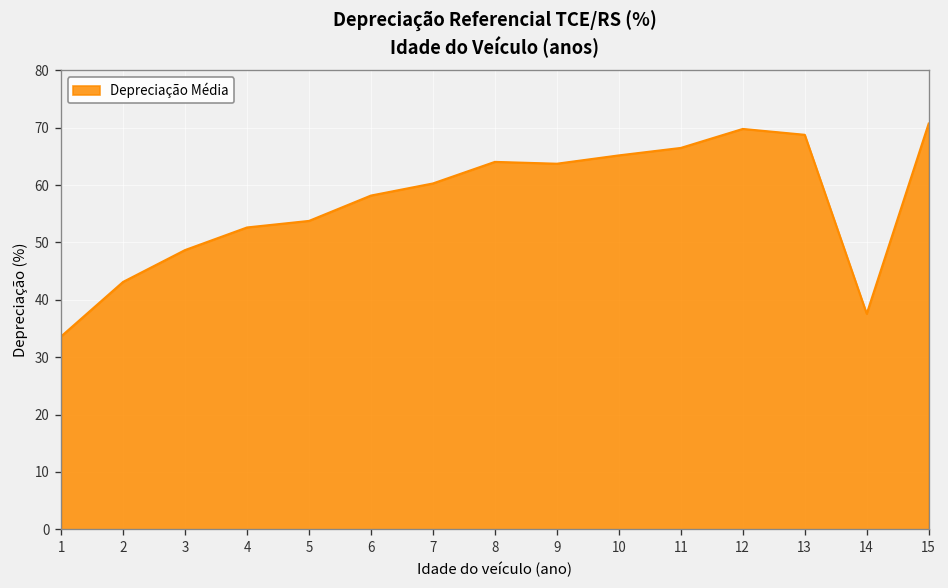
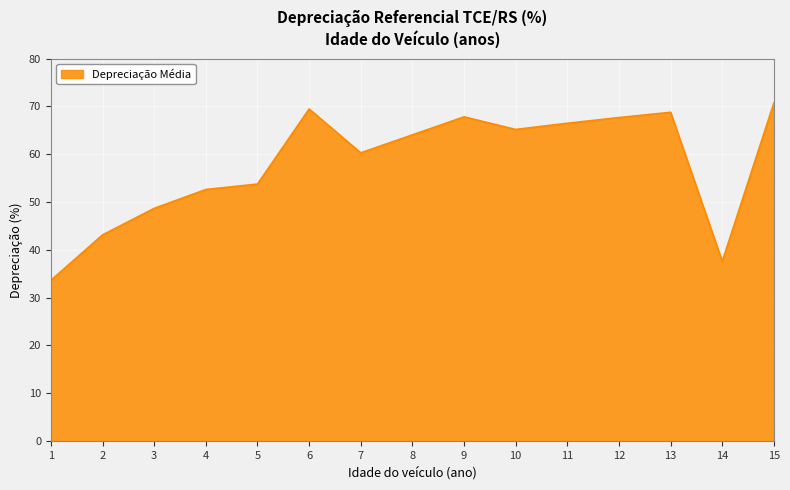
6: 58 -> 69
9: 64 -> 68
12: 70 -> 68
